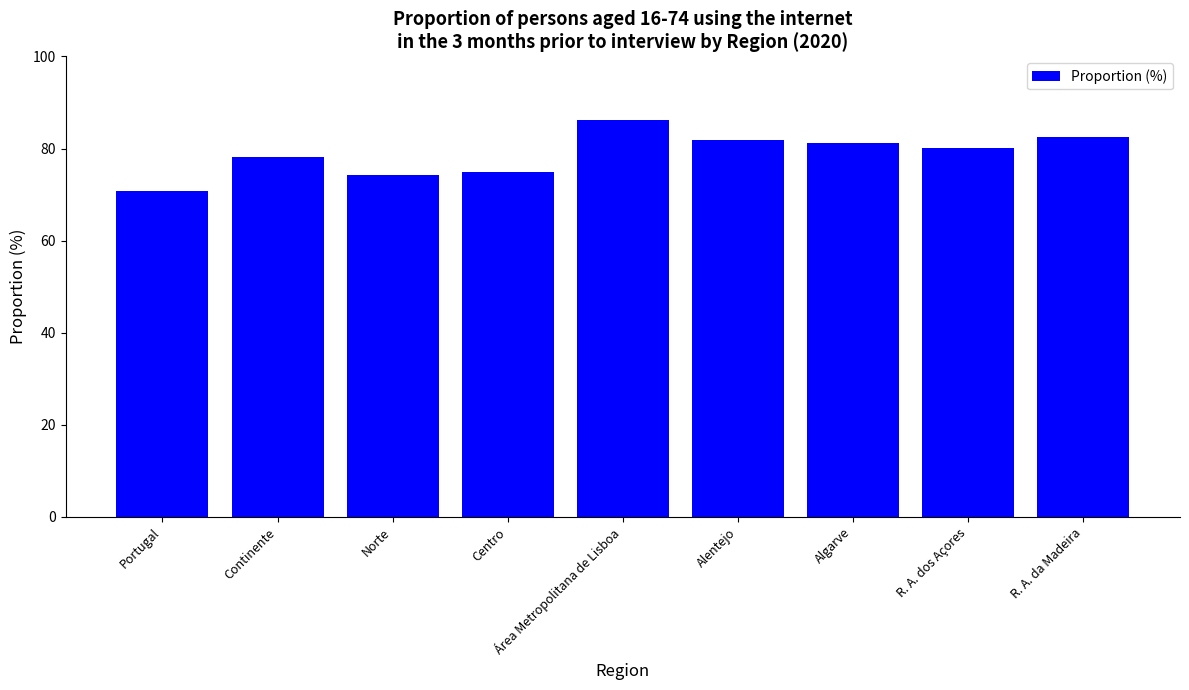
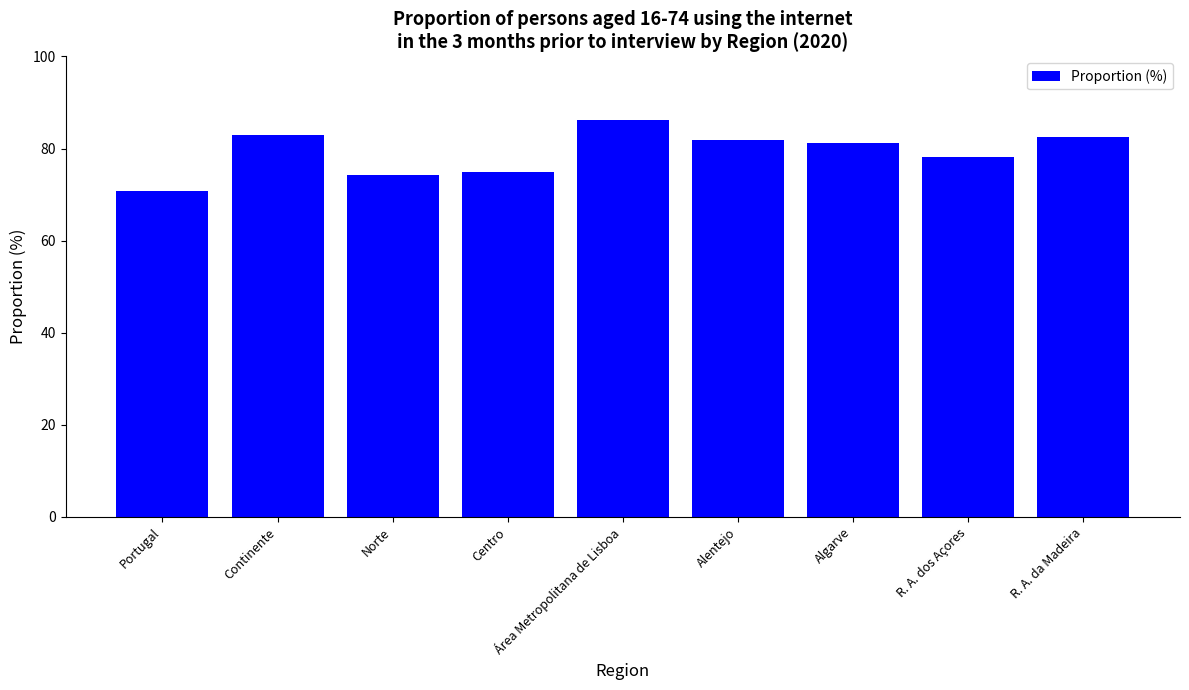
Continente: 78 -> 83
R. A. dos Açores: 80 -> 78
